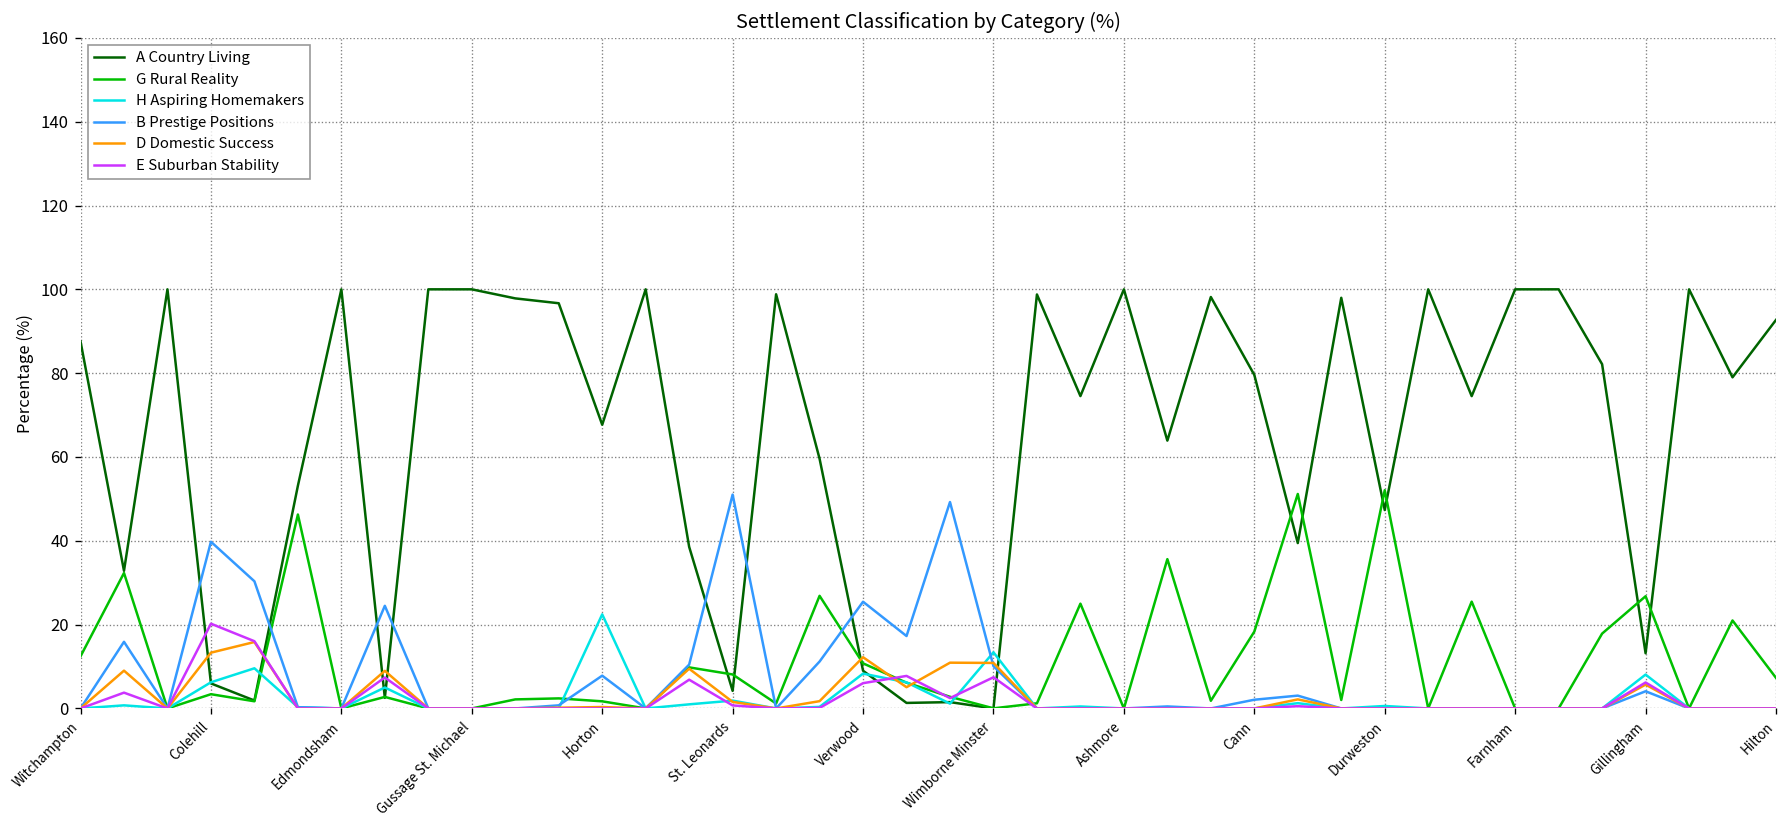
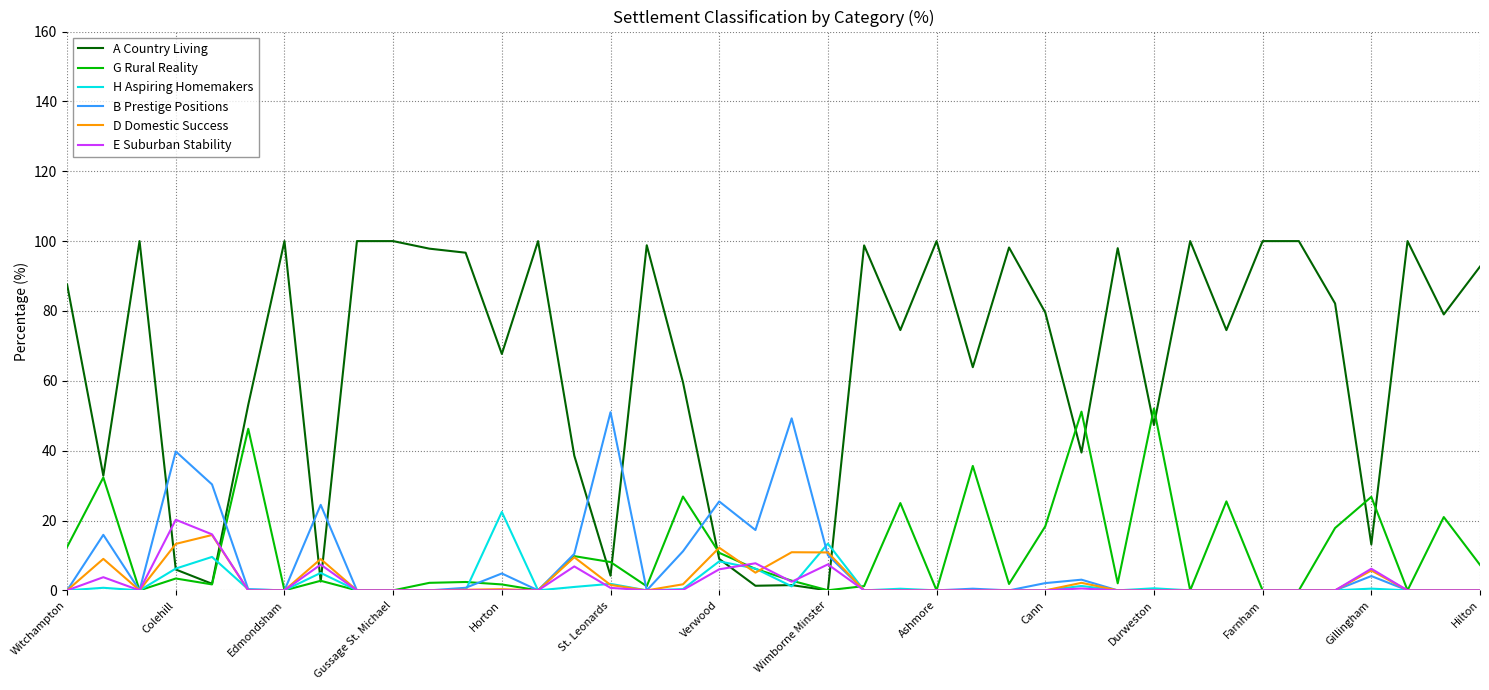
B Prestige Positions, Horton: 8 -> 5
H Aspiring Homemakers, Gillingham: 8 -> 1
